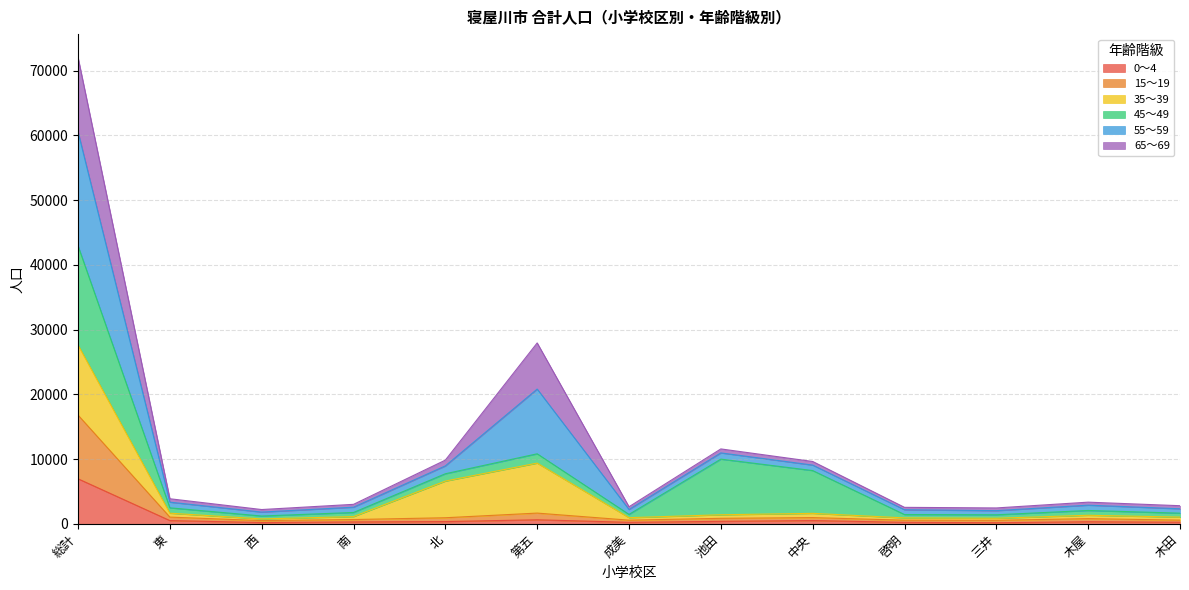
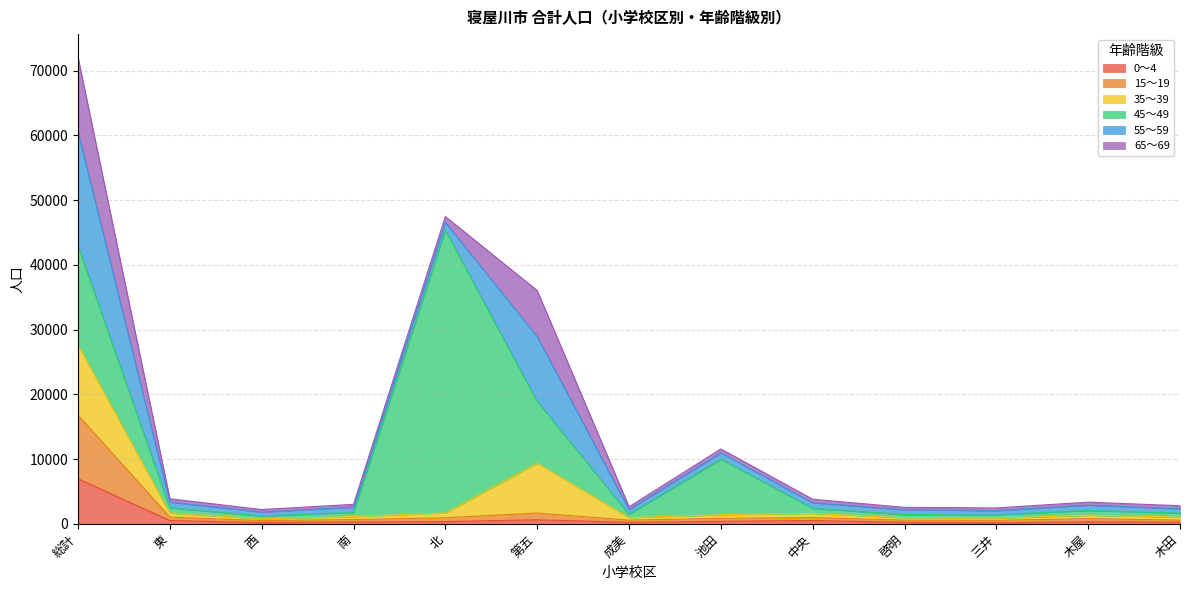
35～39, 北: 6000 -> 1000
45～49, 北: 1000 -> 44000
45～49, 第五: 1000 -> 10000
45～49, 中央: 7000 -> 1000
